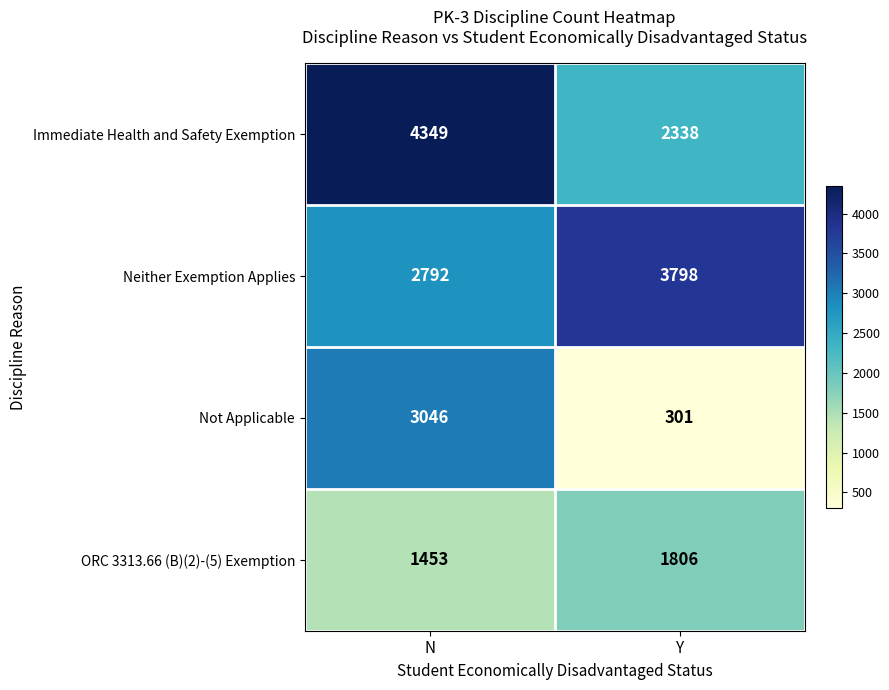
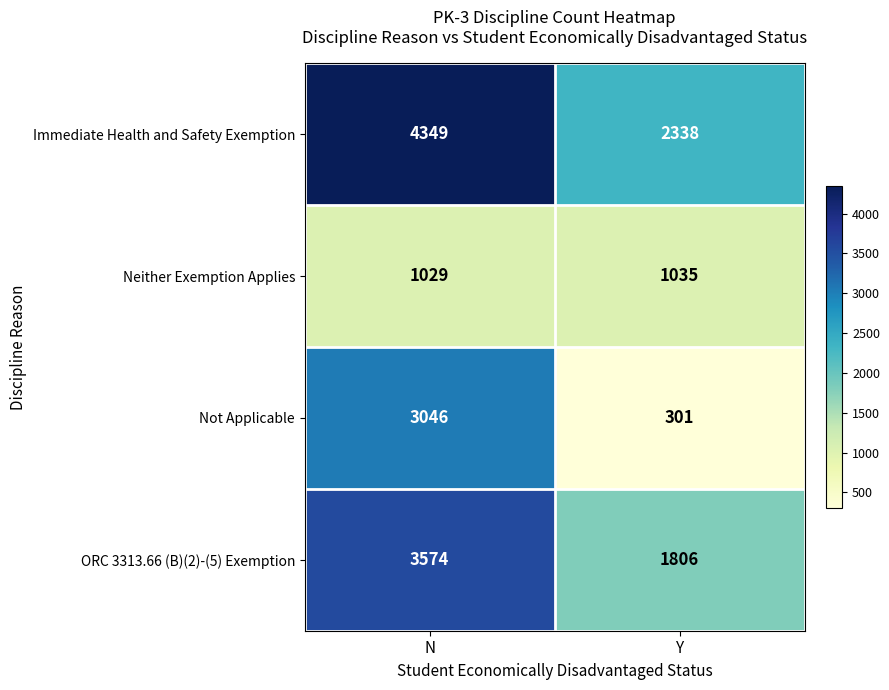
Neither Exemption Applies, N: 2792 -> 1029
Neither Exemption Applies, Y: 3798 -> 1035
ORC 3313.66 (B)(2)-(5) Exemption, N: 1453 -> 3574
